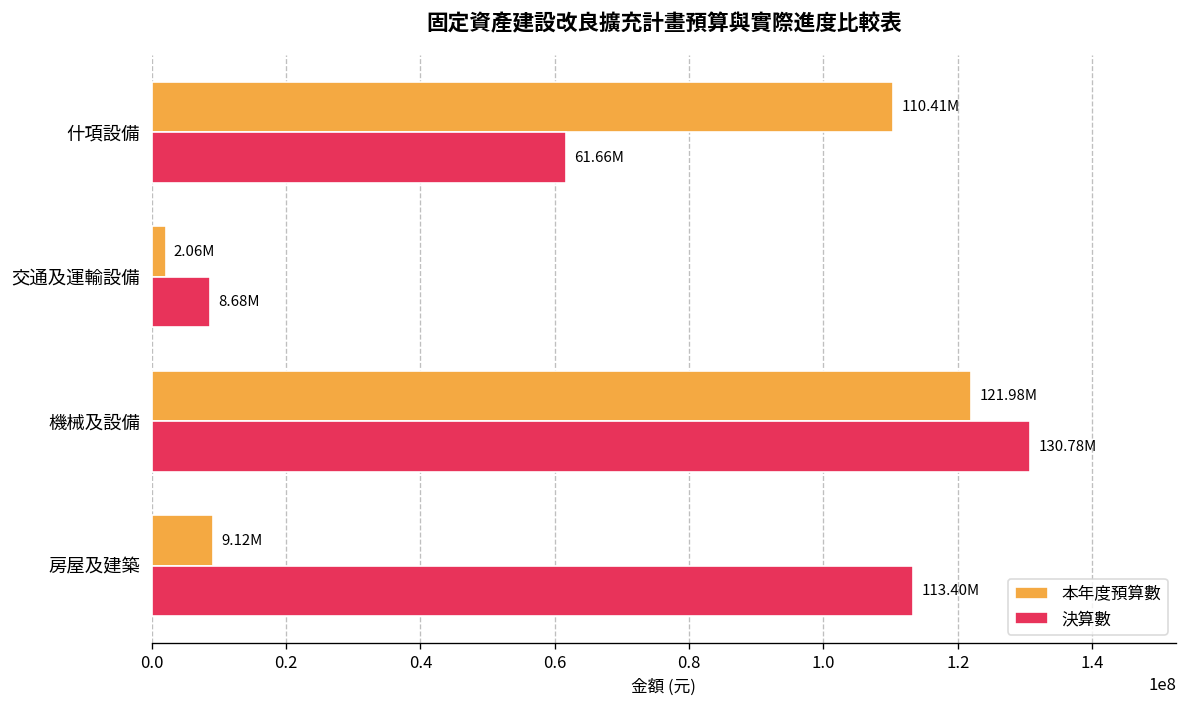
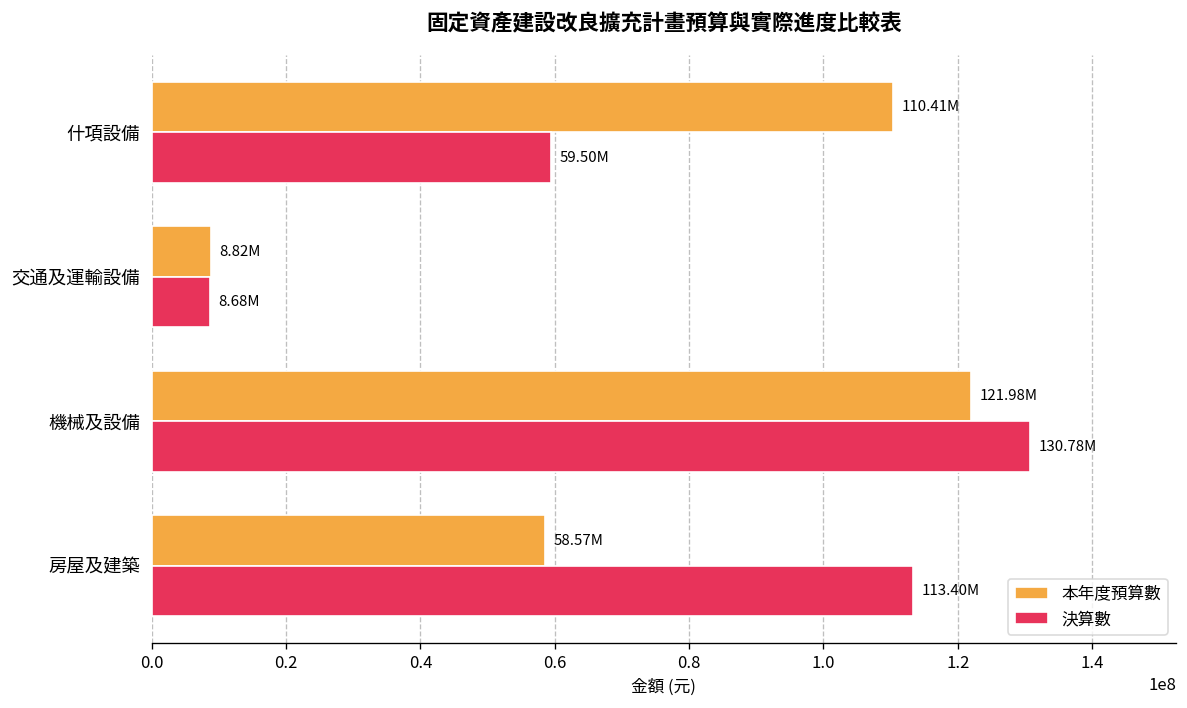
決算數, 什項設備: 61.66M -> 59.50M
本年度預算數, 交通及運輸設備: 2.06M -> 8.82M
本年度預算數, 房屋及建築: 9.12M -> 58.57M
